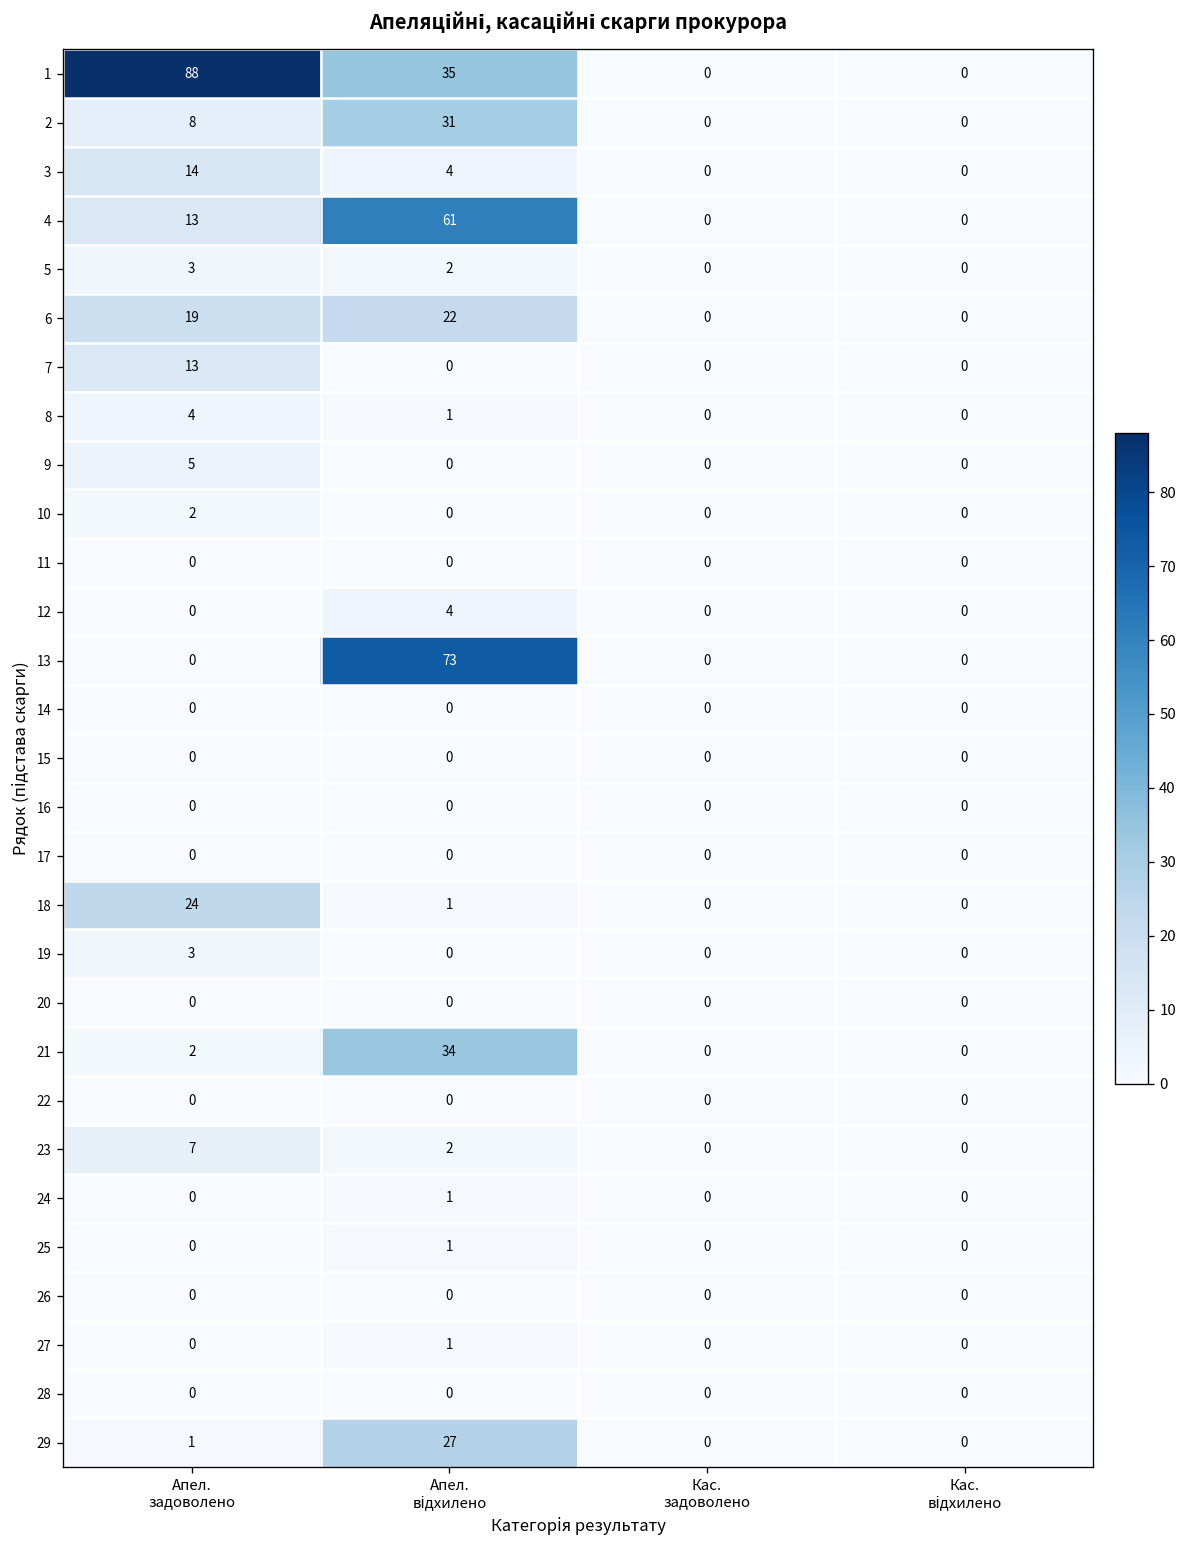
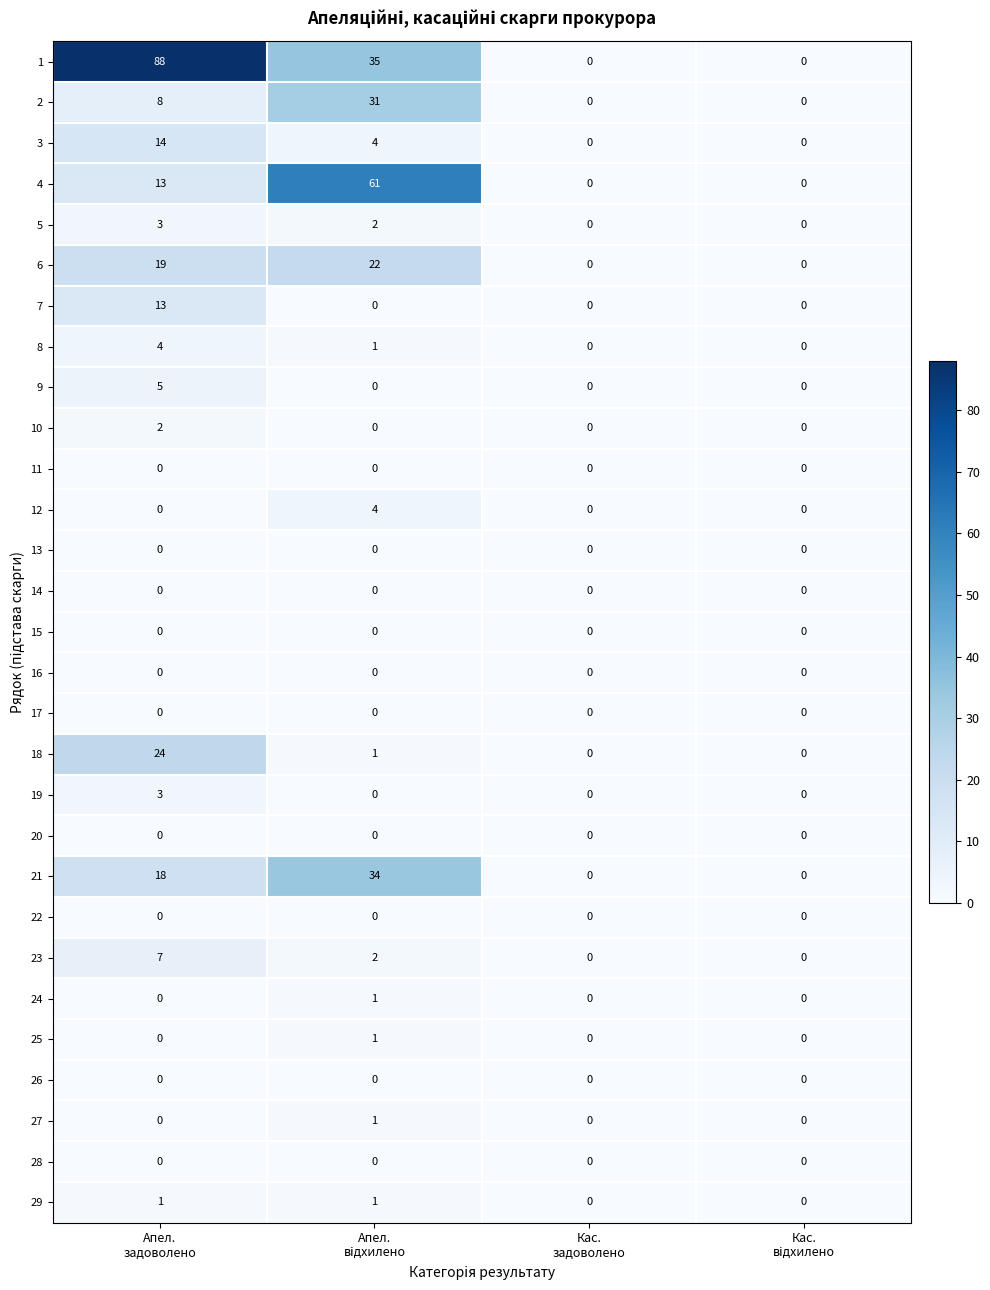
13, Апел. відхилено: 73 -> 0
21, Апел. задоволено: 2 -> 18
29, Апел. відхилено: 27 -> 1
